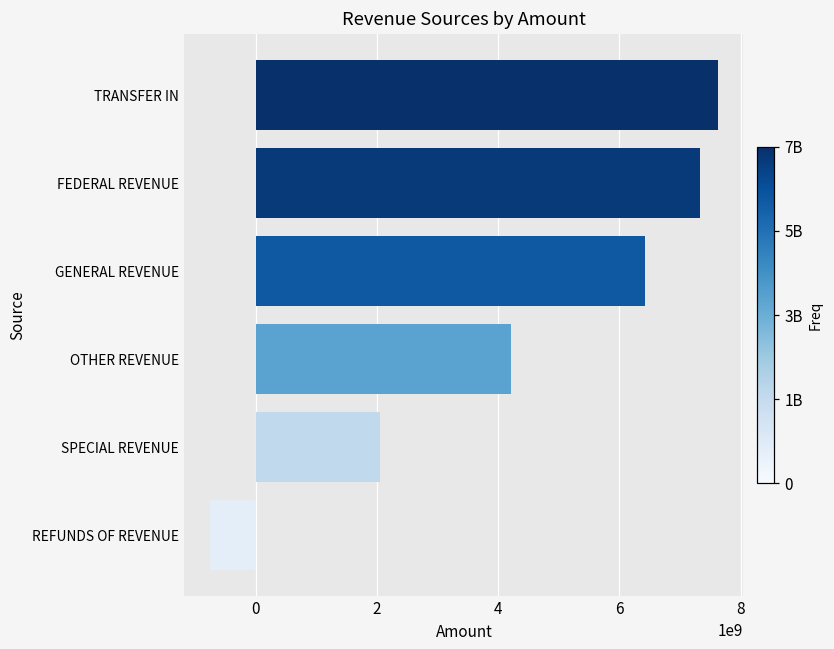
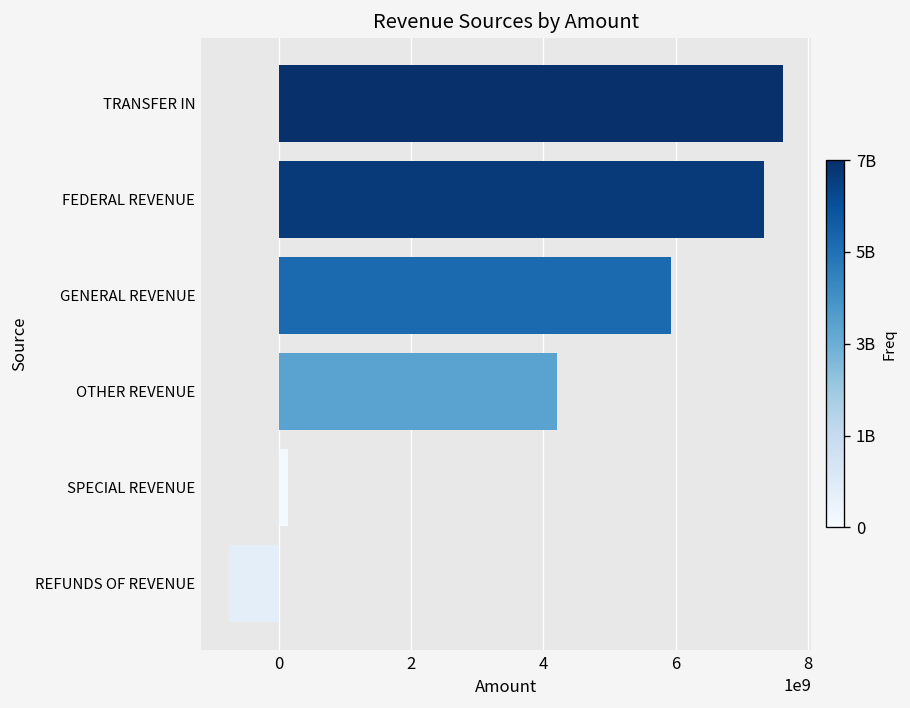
GENERAL REVENUE: 6400000000 -> 5900000000
SPECIAL REVENUE: 2100000000 -> 100000000
